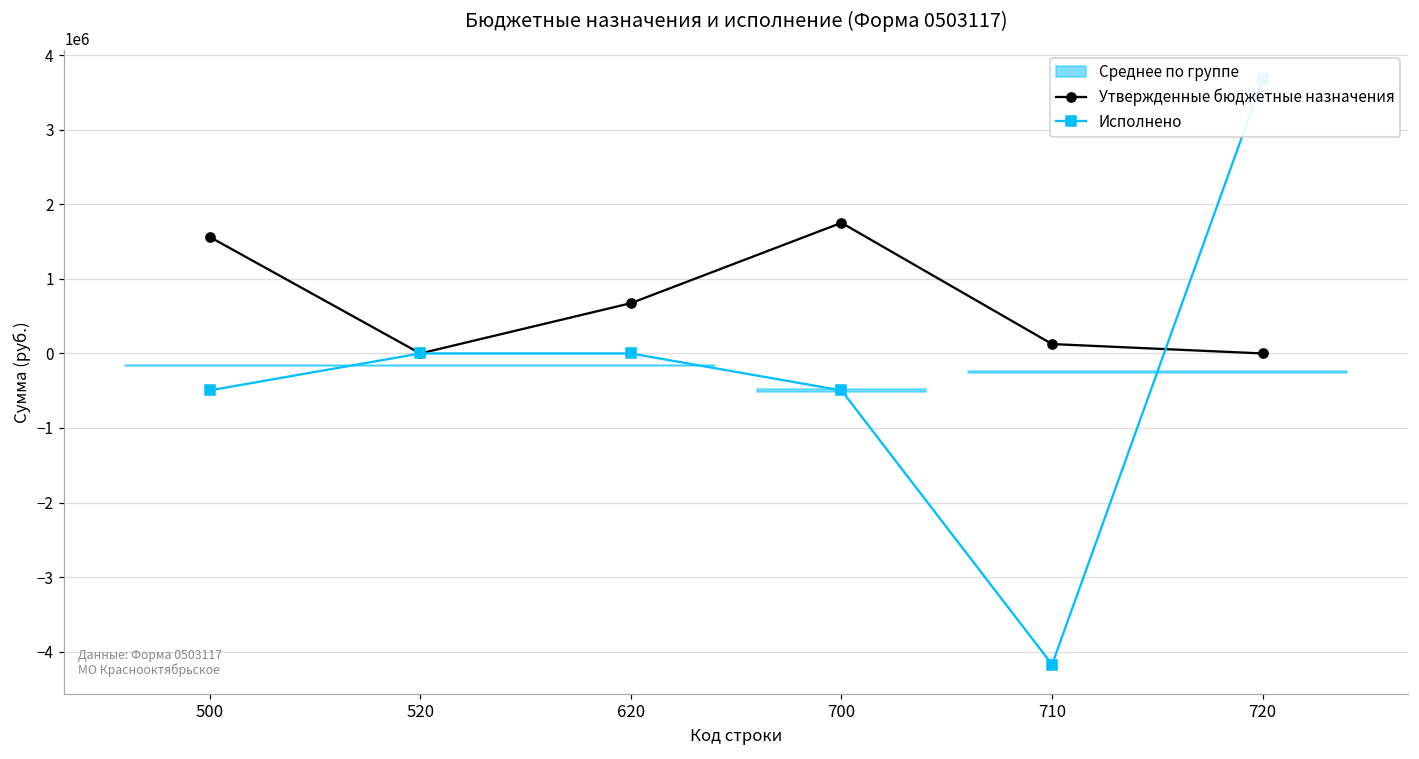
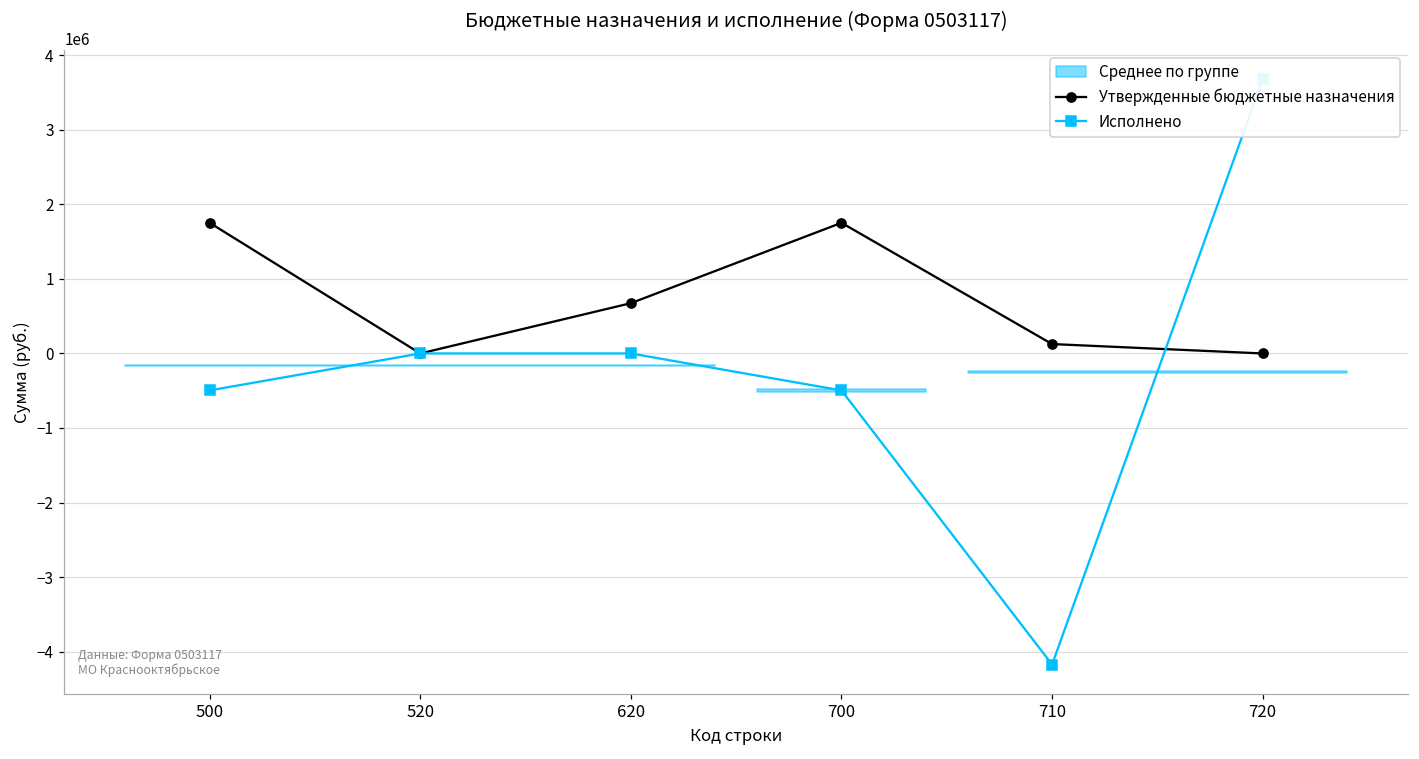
Утвержденные бюджетные назначения, 500: 1600000 -> 1800000
